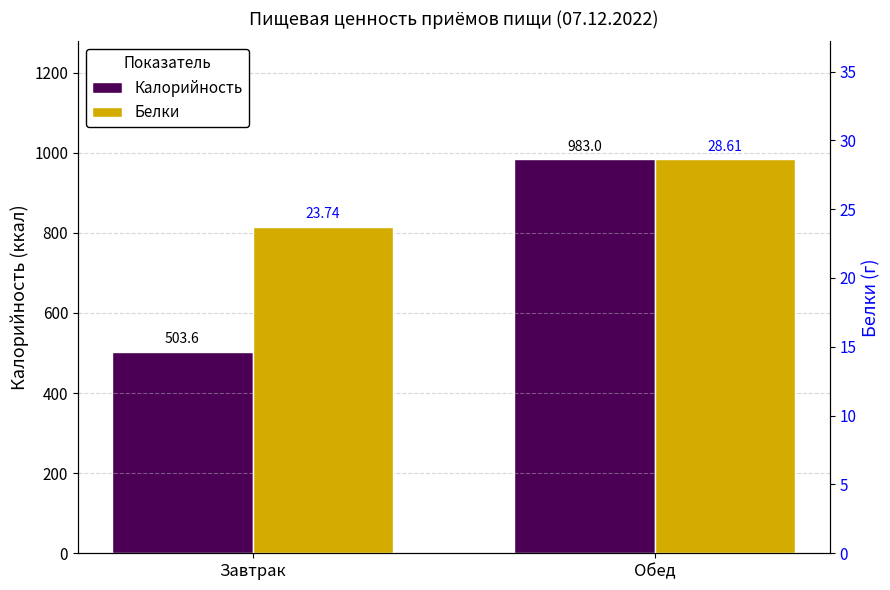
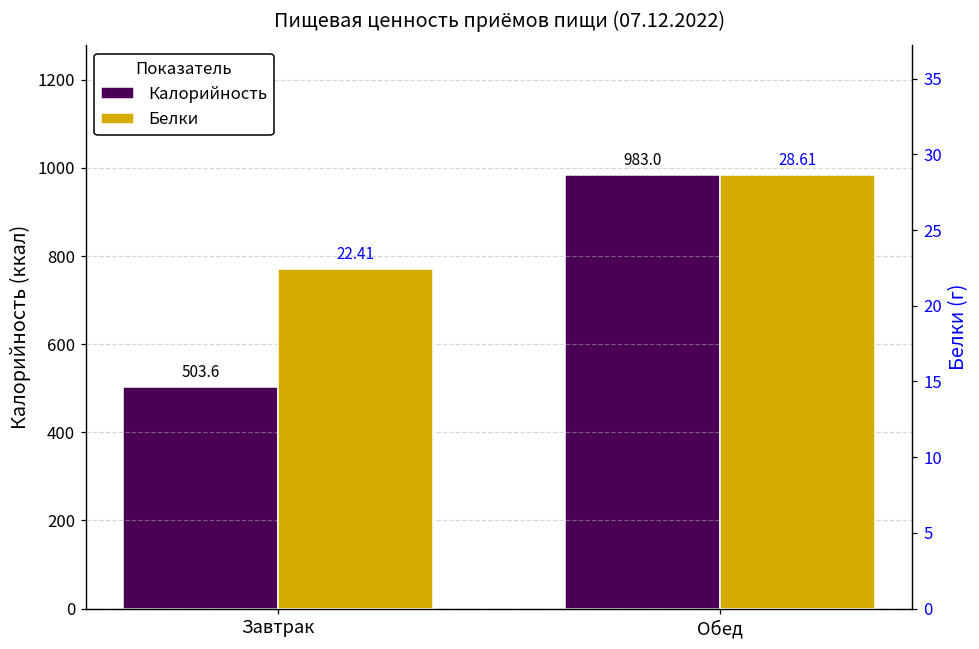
Белки, Завтрак: 23.74 -> 22.41
